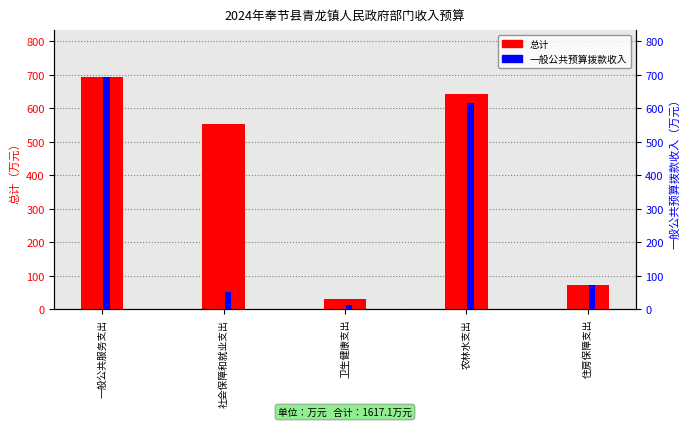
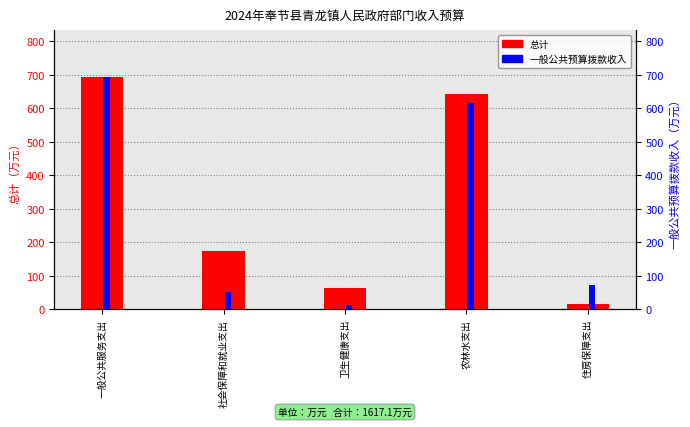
总计, 社会保障和就业支出: 550 -> 170
总计, 卫生健康支出: 30 -> 60
总计, 住房保障支出: 70 -> 20
